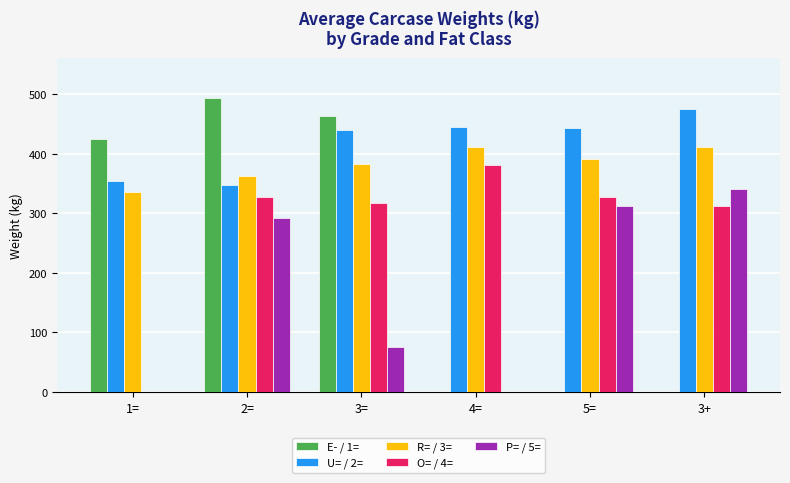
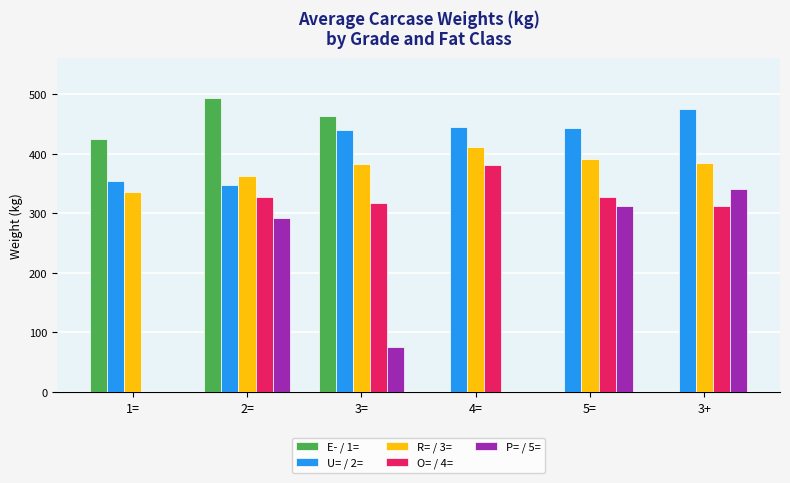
R= / 3=, 3+: 410 -> 390
